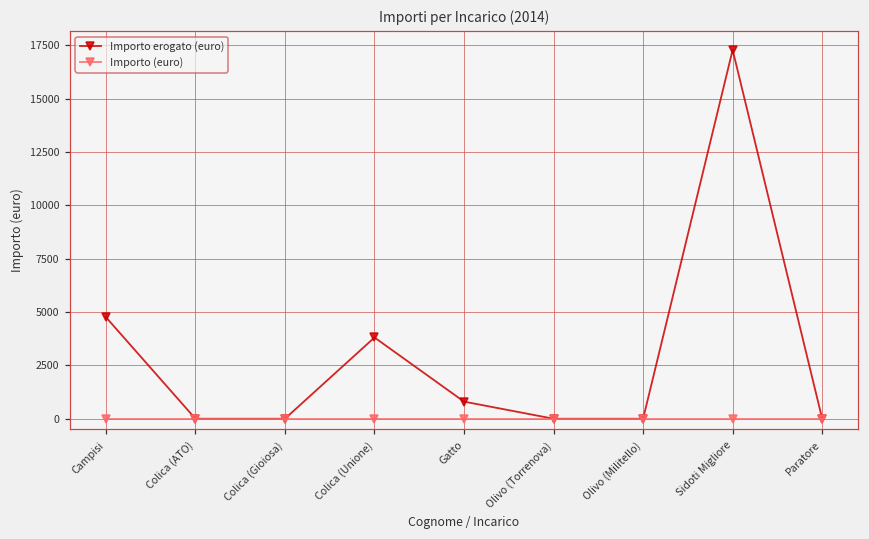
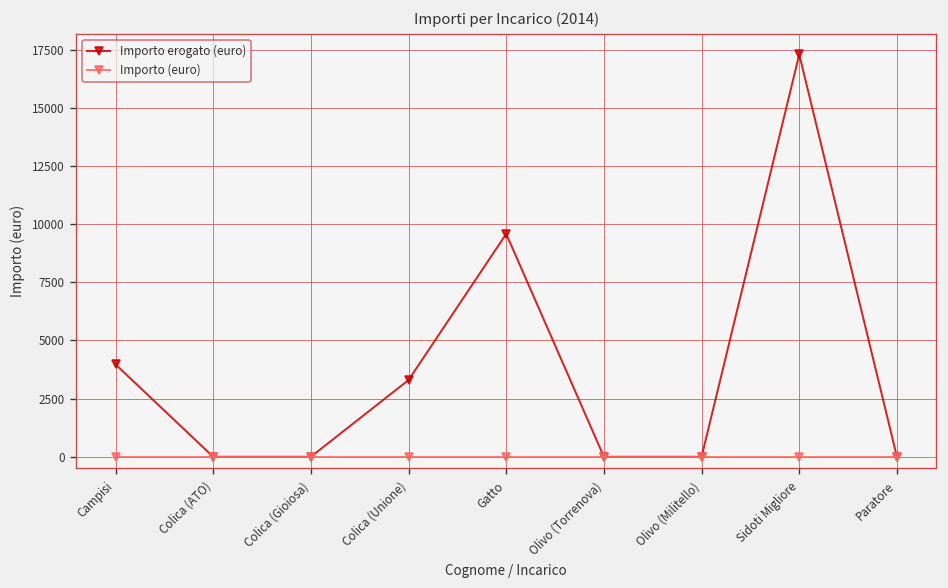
Importo erogato (euro), Campisi: 4800 -> 4000
Importo erogato (euro), Colica (Unione): 3800 -> 3300
Importo erogato (euro), Gatto: 800 -> 9600
